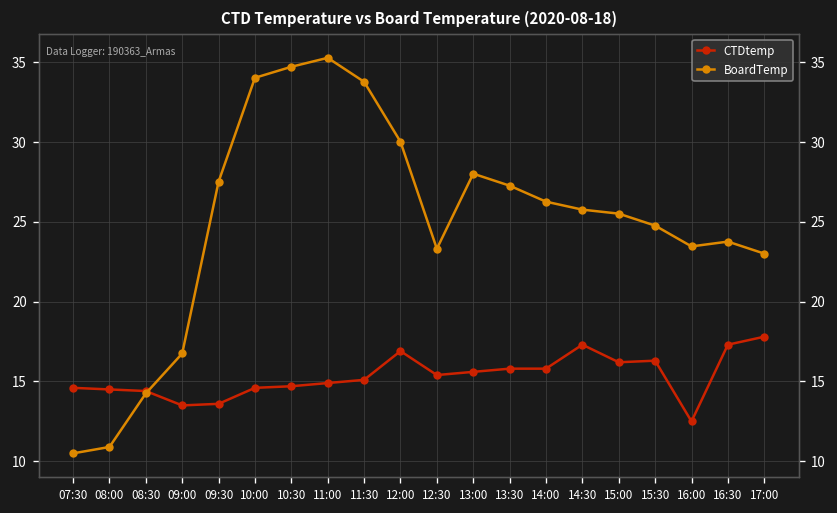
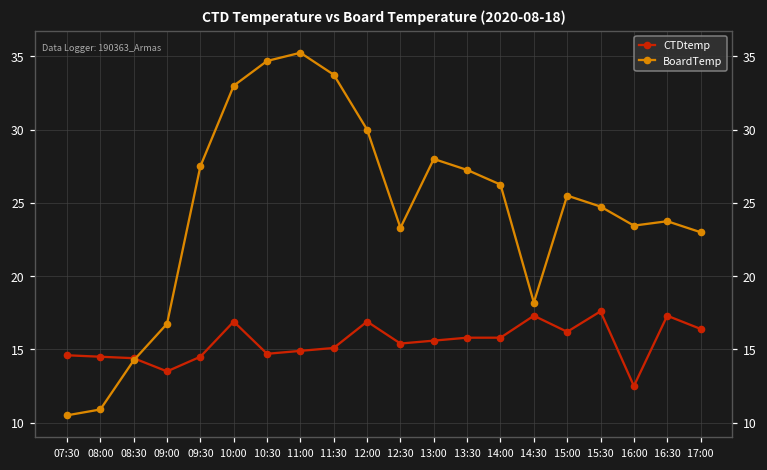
CTDtemp, 09:30: 13.6 -> 14.5
CTDtemp, 10:00: 14.6 -> 16.9
BoardTemp, 10:00: 34 -> 33
BoardTemp, 14:30: 25.8 -> 18.2
CTDtemp, 15:30: 16.3 -> 17.6
CTDtemp, 17:00: 17.8 -> 16.4
